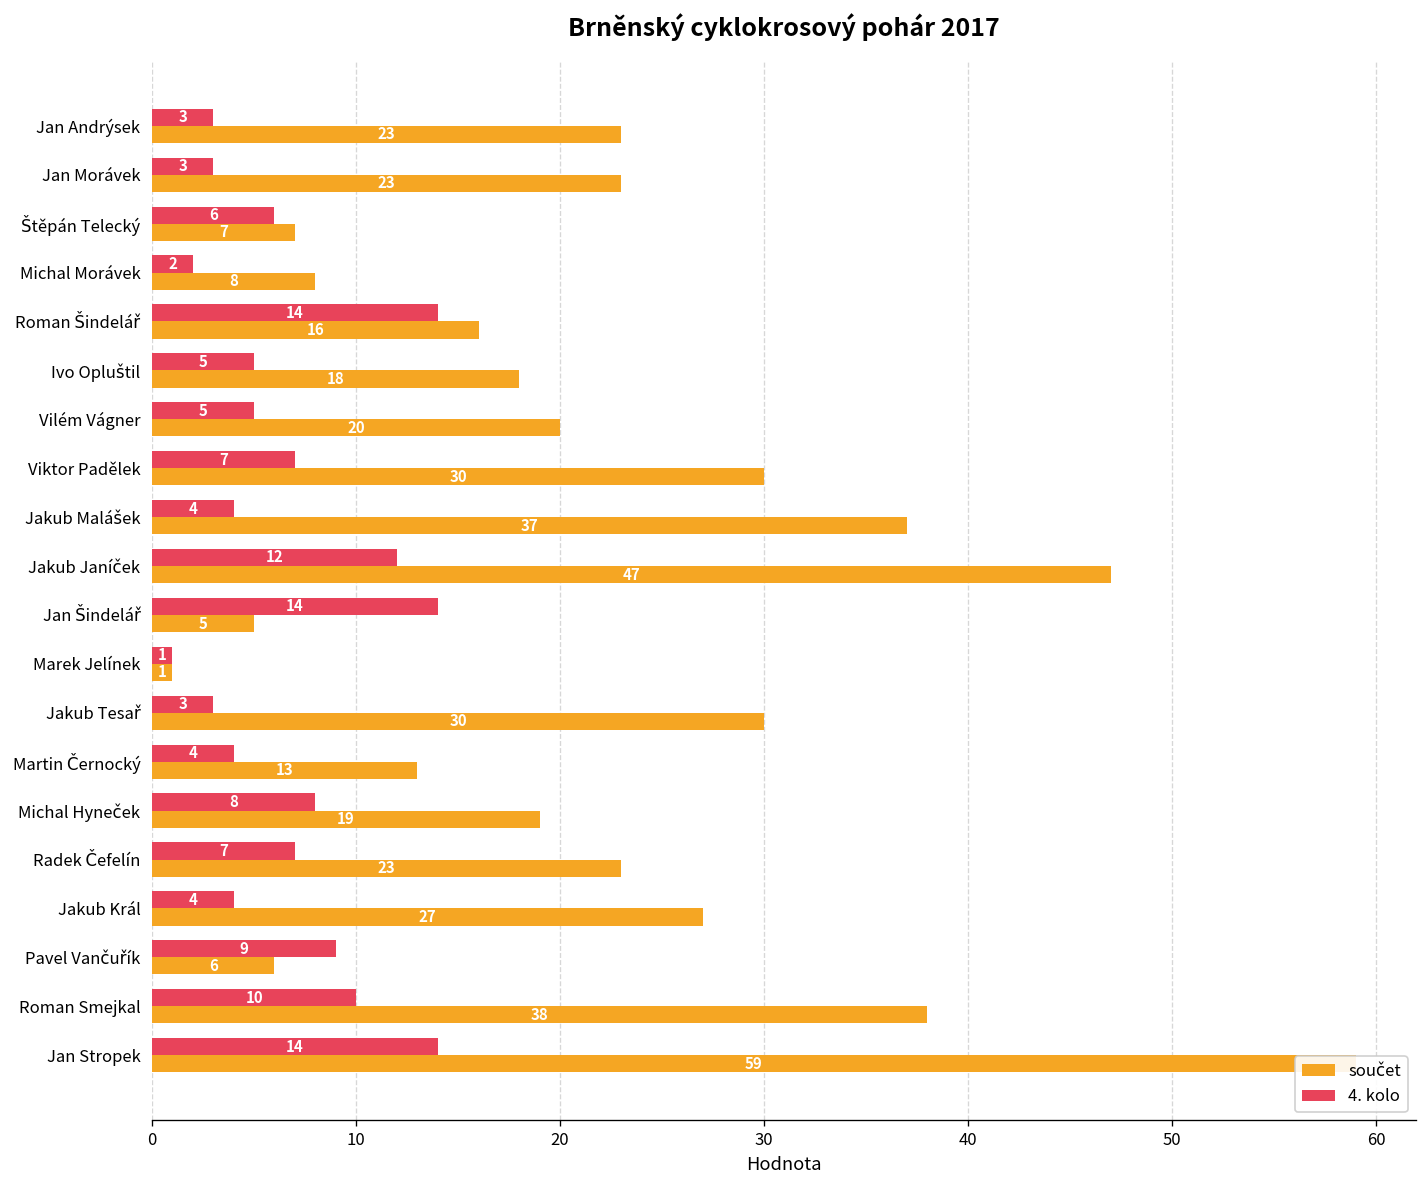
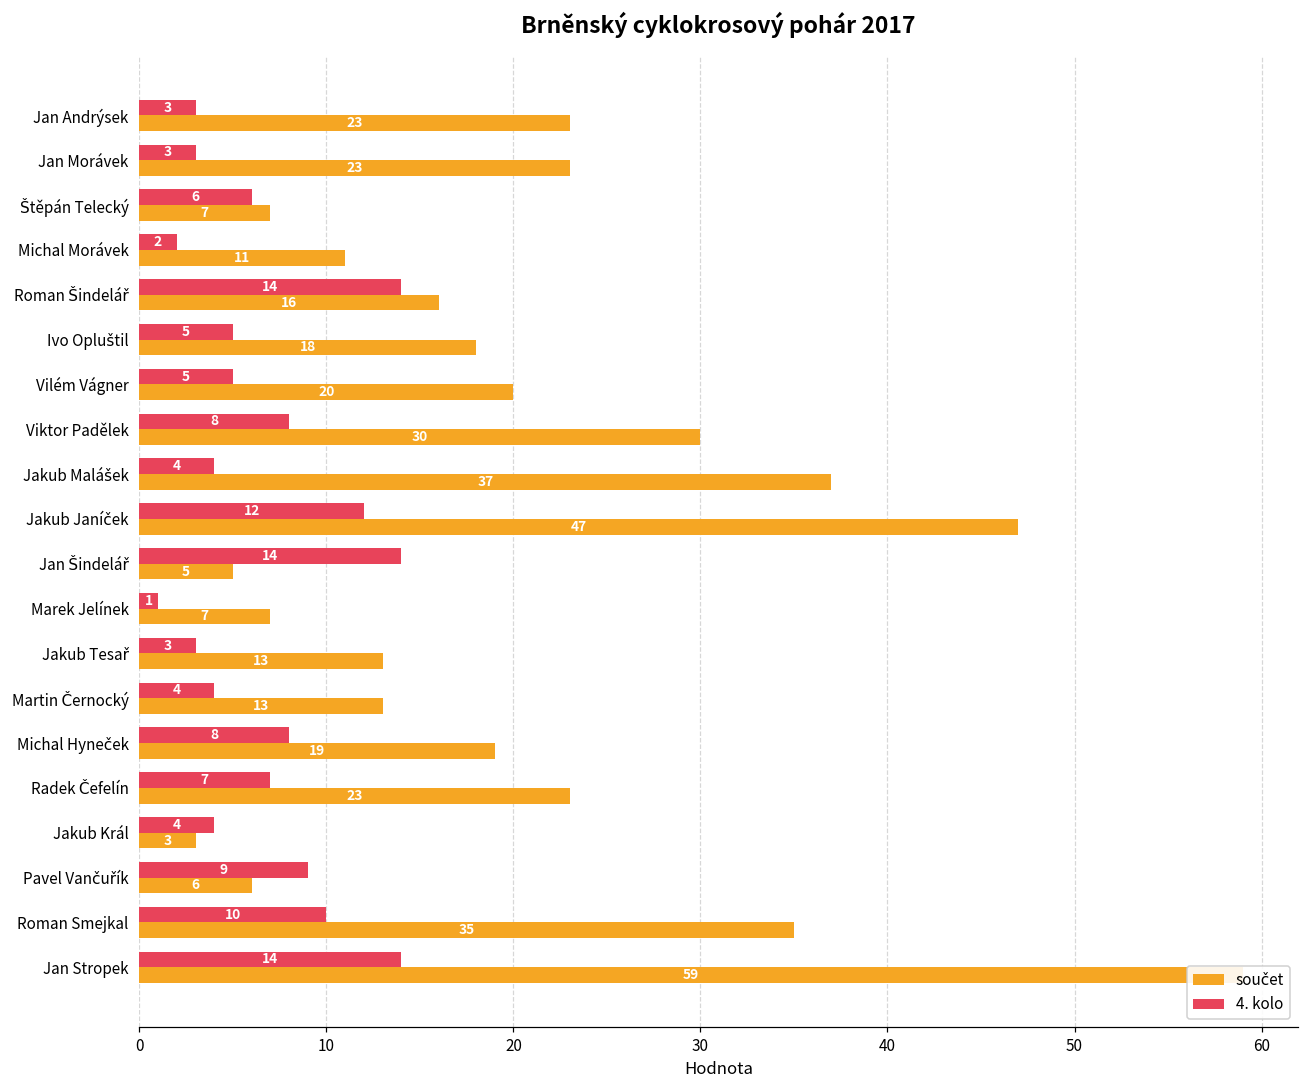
součet, Michal Morávek: 8 -> 11
4. kolo, Viktor Padělek: 7 -> 8
součet, Marek Jelínek: 1 -> 7
součet, Jakub Tesař: 30 -> 13
součet, Jakub Král: 27 -> 3
součet, Roman Smejkal: 38 -> 35
